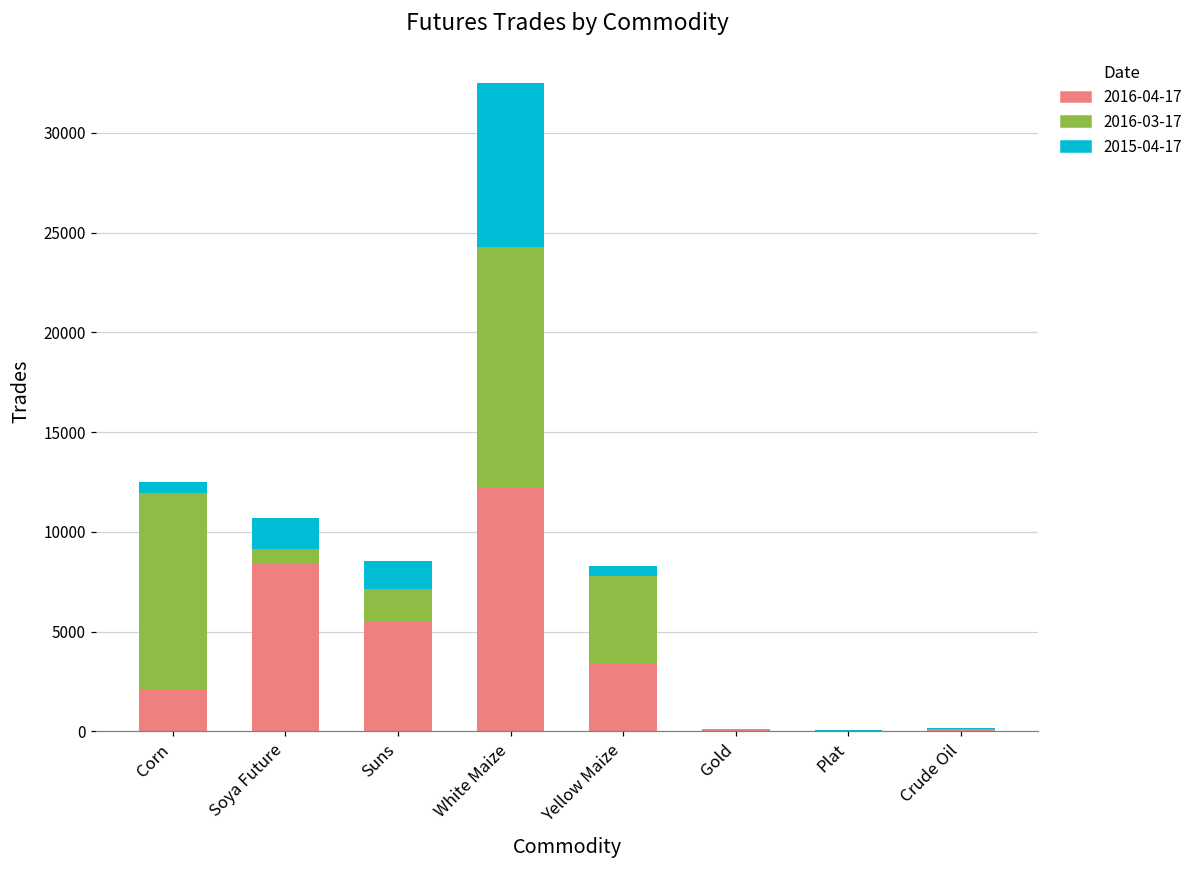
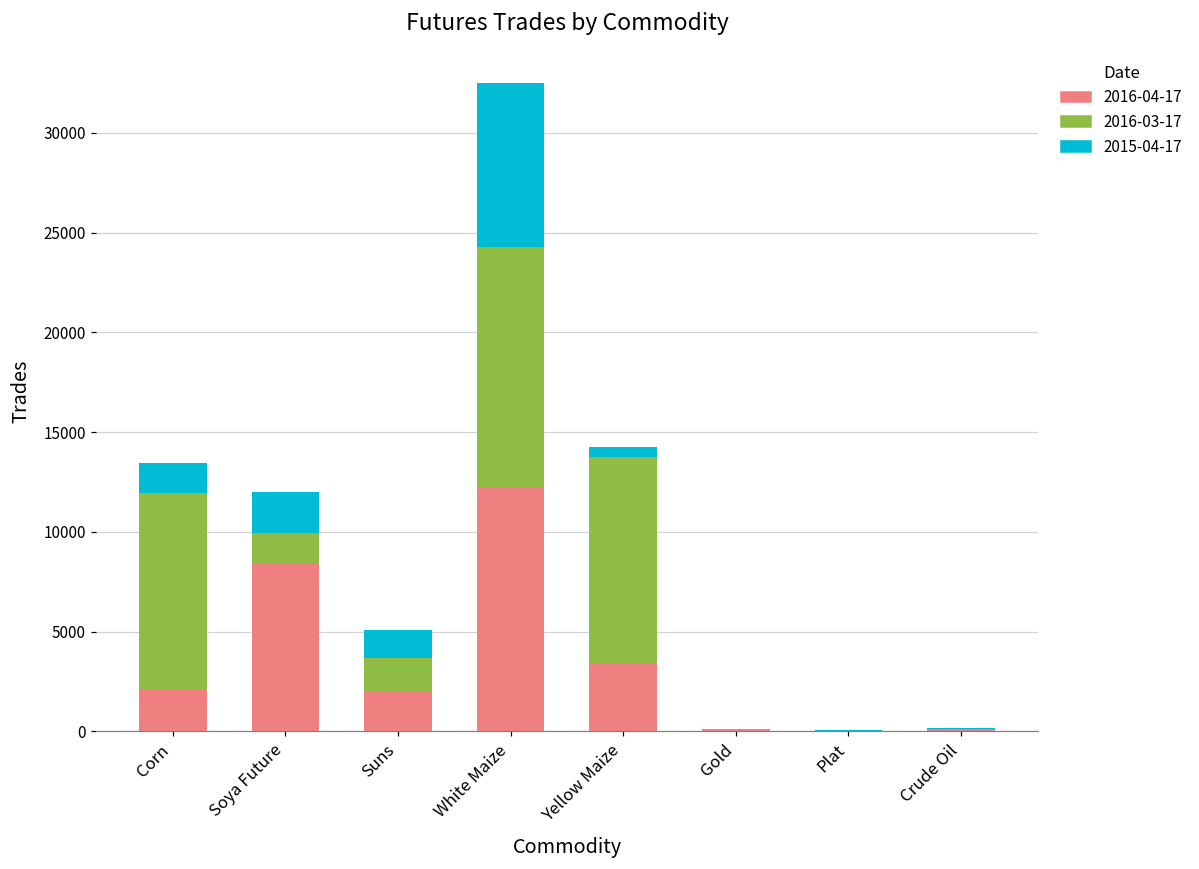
2015-04-17, Corn: 500 -> 1500
2016-03-17, Soya Future: 700 -> 1500
2015-04-17, Soya Future: 1600 -> 2100
2016-04-17, Suns: 5500 -> 2000
2016-03-17, Yellow Maize: 4400 -> 10400
